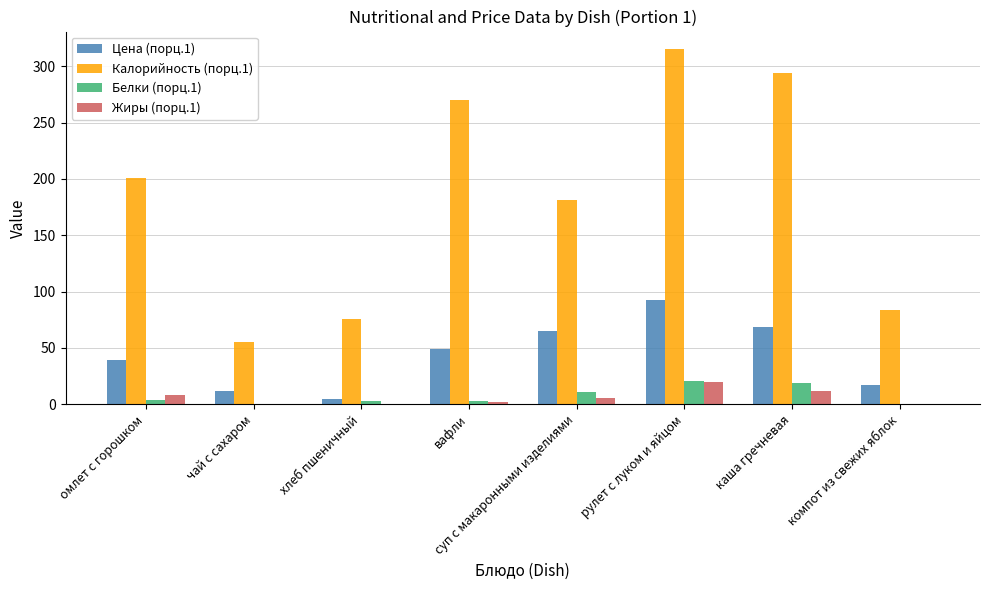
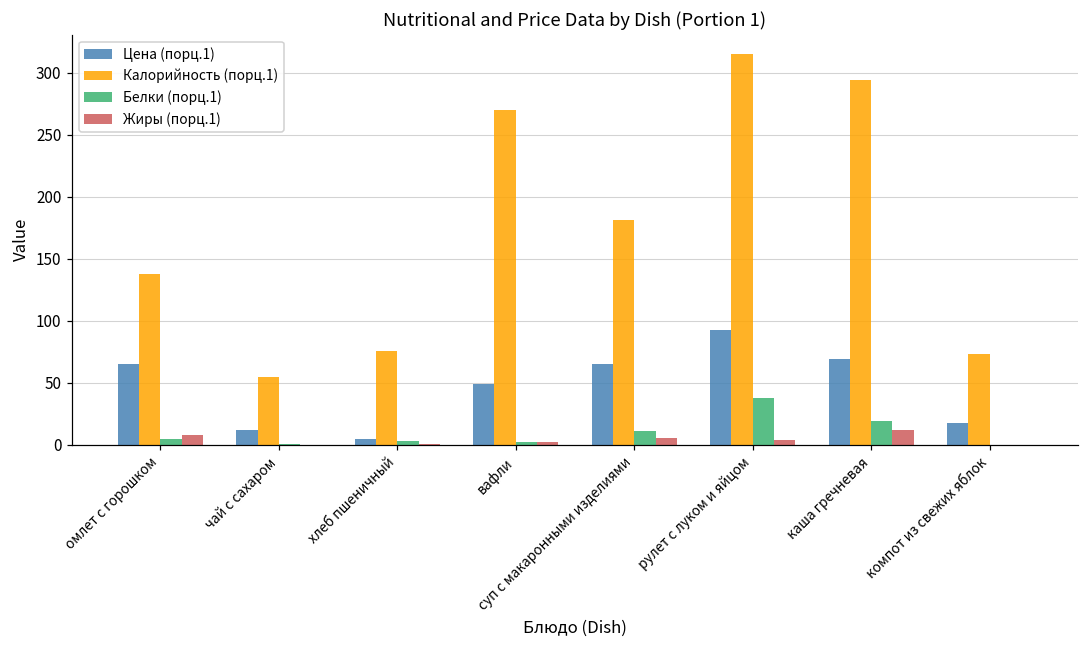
Цена (порц.1), омлет с горошком: 39 -> 65
Калорийность (порц.1), омлет с горошком: 201 -> 138
Белки (порц.1), рулет с луком и яйцом: 20 -> 38
Жиры (порц.1), рулет с луком и яйцом: 20 -> 4
Калорийность (порц.1), компот из свежих яблок: 84 -> 73
